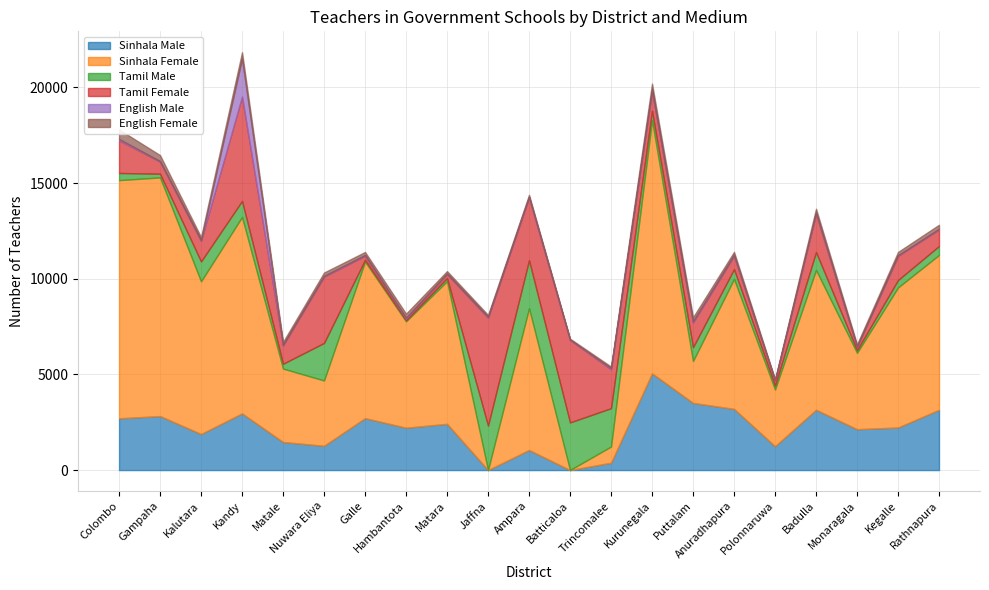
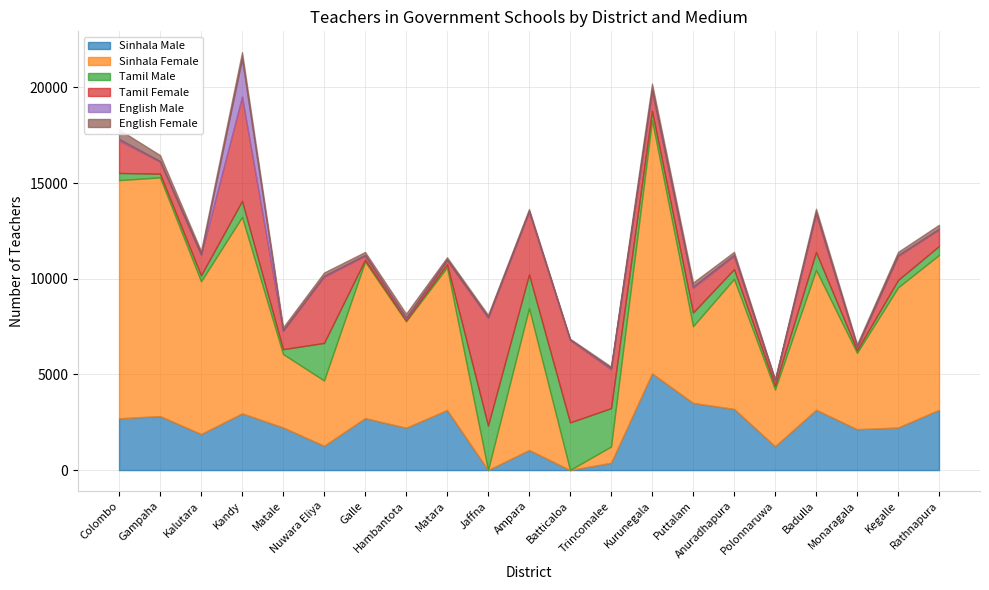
Tamil Male, Kalutara: 1000 -> 300
Sinhala Male, Matale: 1500 -> 2200
Sinhala Male, Matara: 2400 -> 3100
Tamil Male, Ampara: 2500 -> 1800
Sinhala Female, Puttalam: 2200 -> 4000
